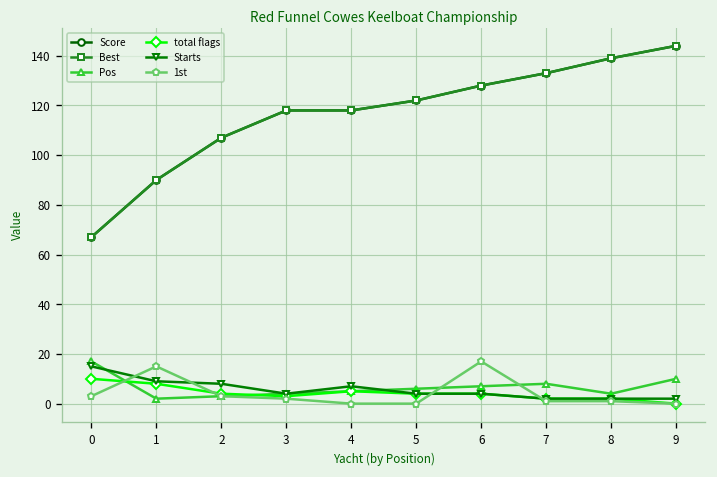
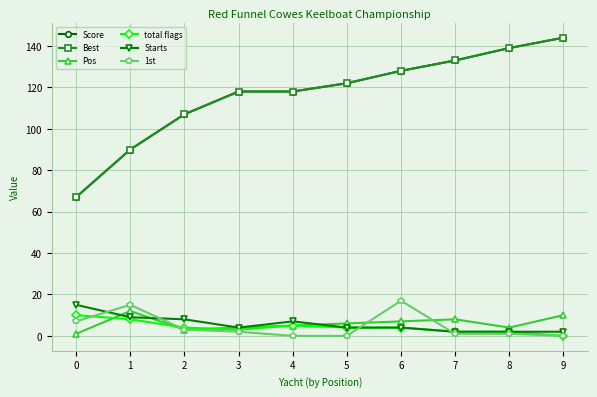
Pos, 0: 17 -> 1
1st, 0: 3 -> 7
Pos, 1: 2 -> 12
